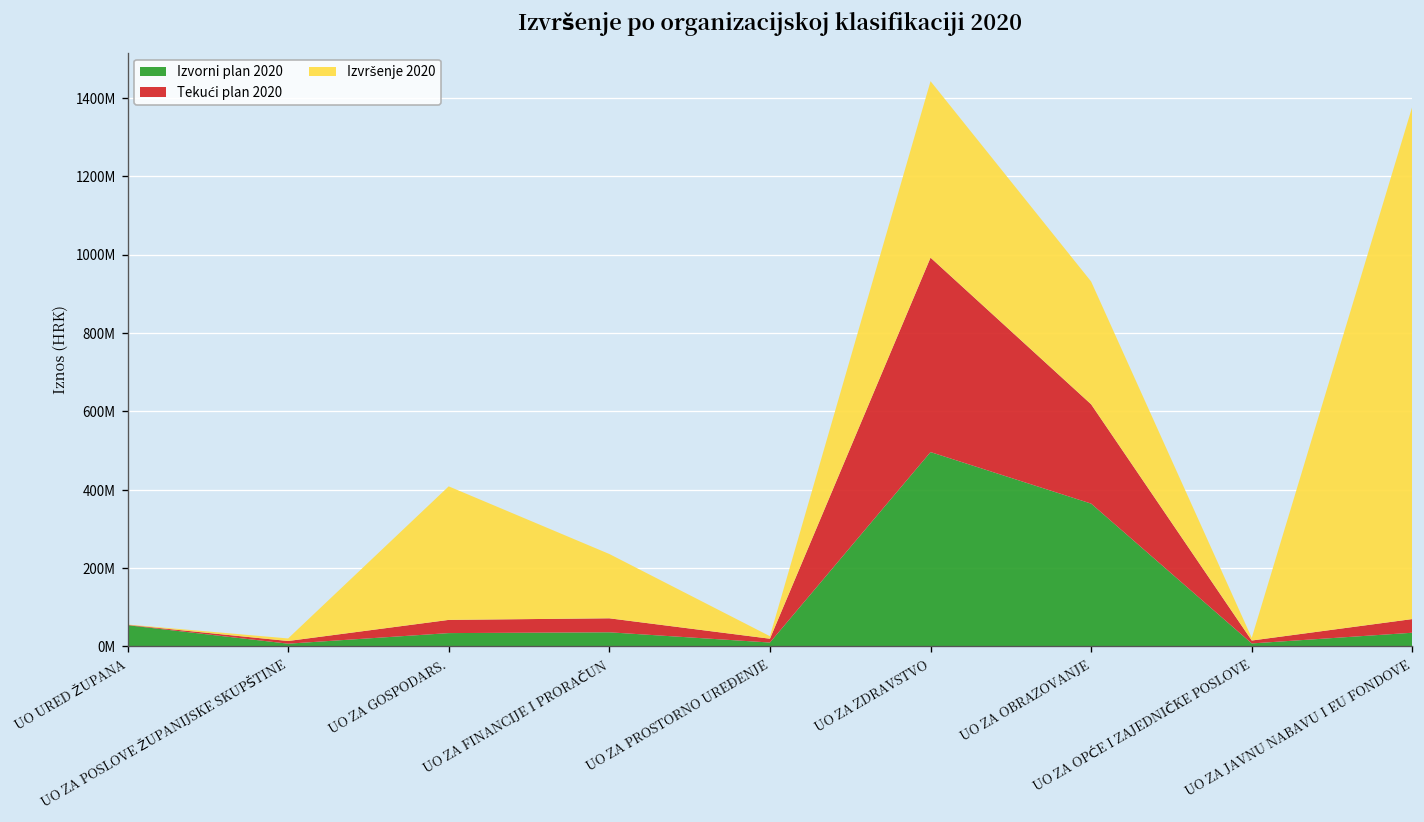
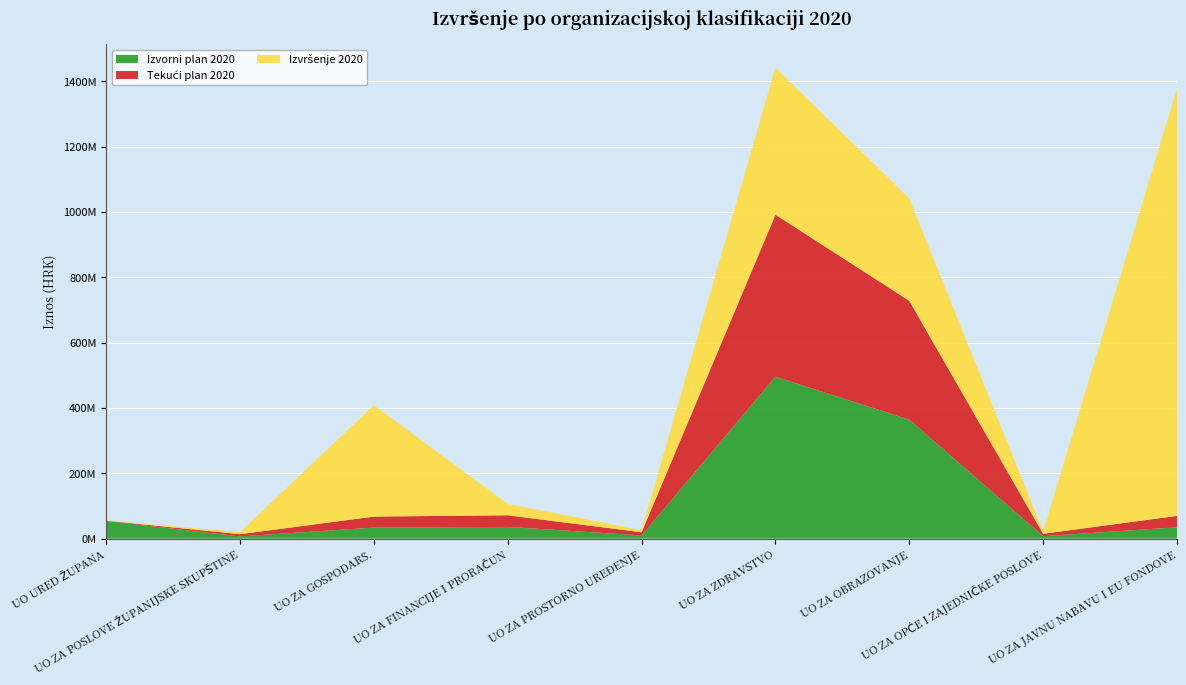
Izvršenje 2020, UO ZA FINANCIJE I PRORAČUN: 160000000 -> 30000000
Tekući plan 2020, UO ZA OBRAZOVANJE: 250000000 -> 360000000
